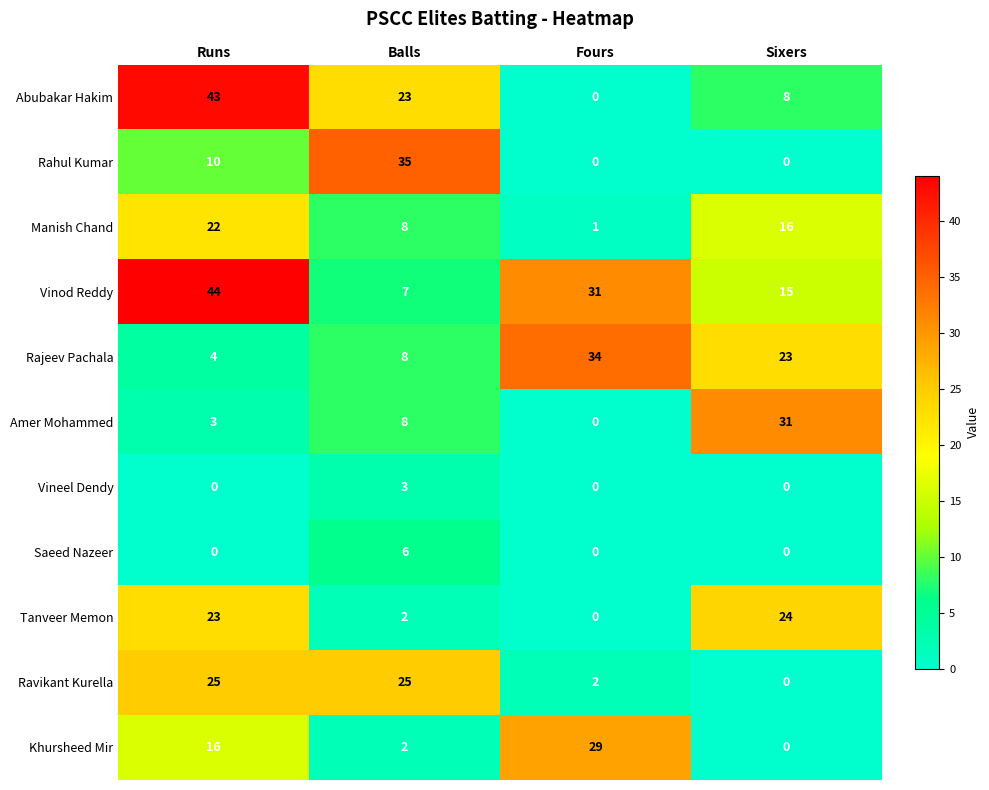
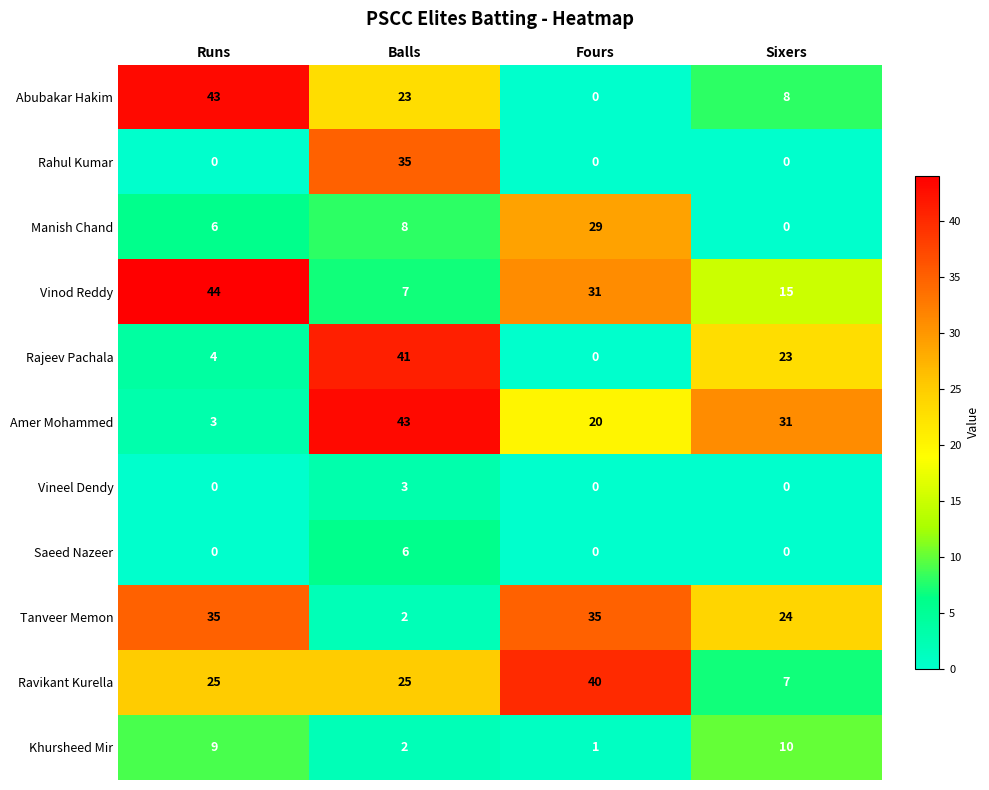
Rahul Kumar, Runs: 10 -> 0
Manish Chand, Runs: 22 -> 6
Manish Chand, Fours: 1 -> 29
Manish Chand, Sixers: 16 -> 0
Rajeev Pachala, Balls: 8 -> 41
Rajeev Pachala, Fours: 34 -> 0
Amer Mohammed, Balls: 8 -> 43
Amer Mohammed, Fours: 0 -> 20
Tanveer Memon, Runs: 23 -> 35
Tanveer Memon, Fours: 0 -> 35
Ravikant Kurella, Fours: 2 -> 40
Ravikant Kurella, Sixers: 0 -> 7
Khursheed Mir, Runs: 16 -> 9
Khursheed Mir, Fours: 29 -> 1
Khursheed Mir, Sixers: 0 -> 10
